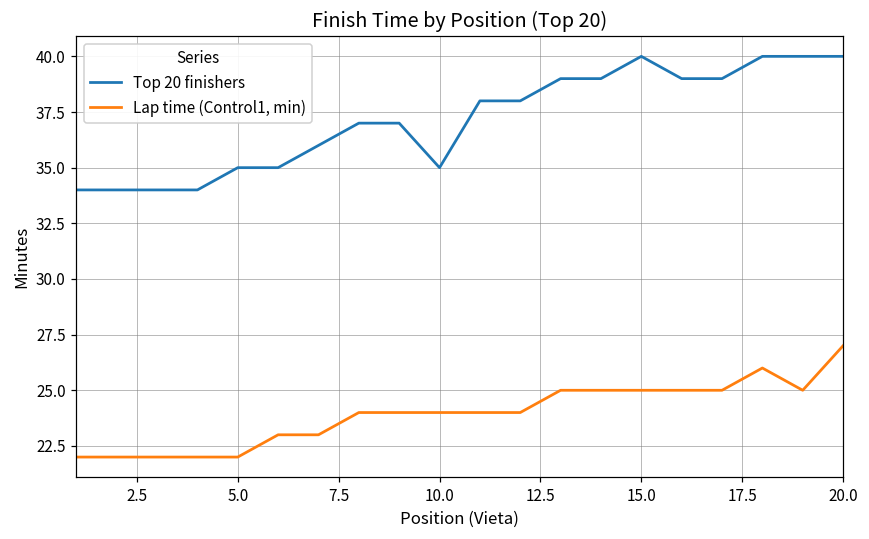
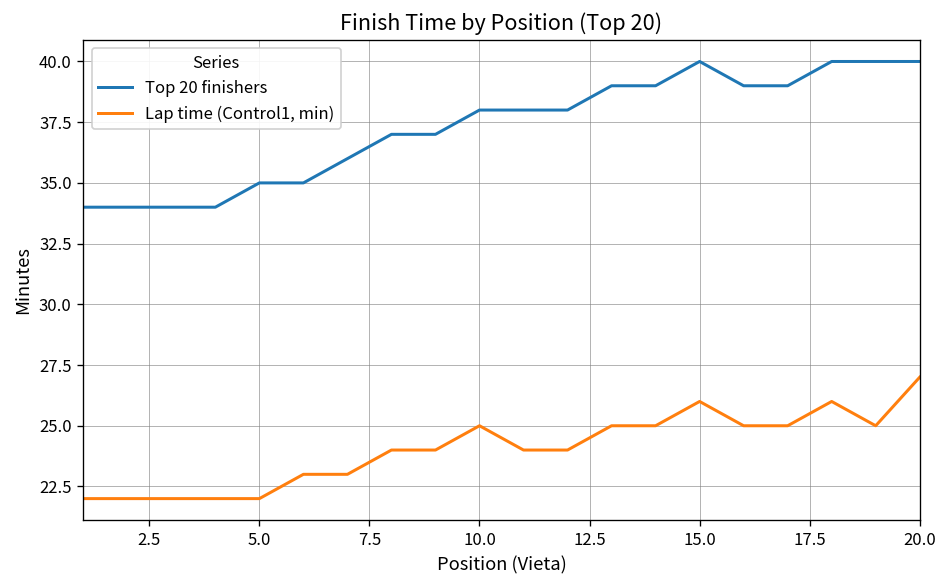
Top 20 finishers, 10.0: 35 -> 38
Lap time (Control1, min), 10.0: 24 -> 25
Lap time (Control1, min), 15.0: 25 -> 26
